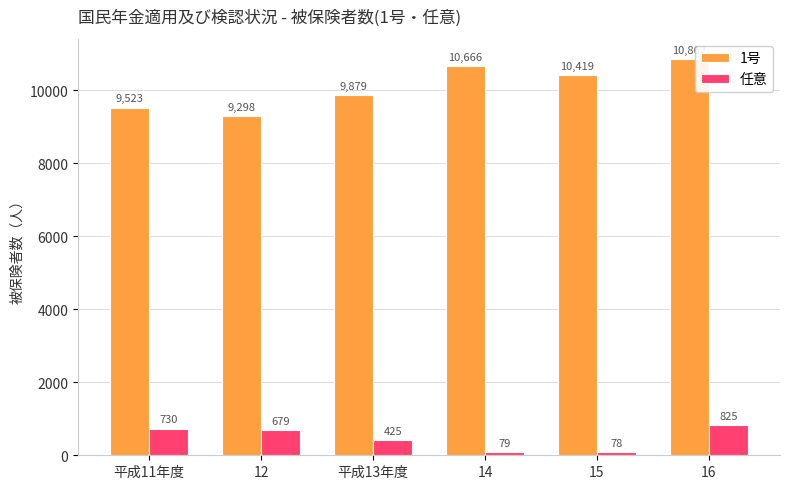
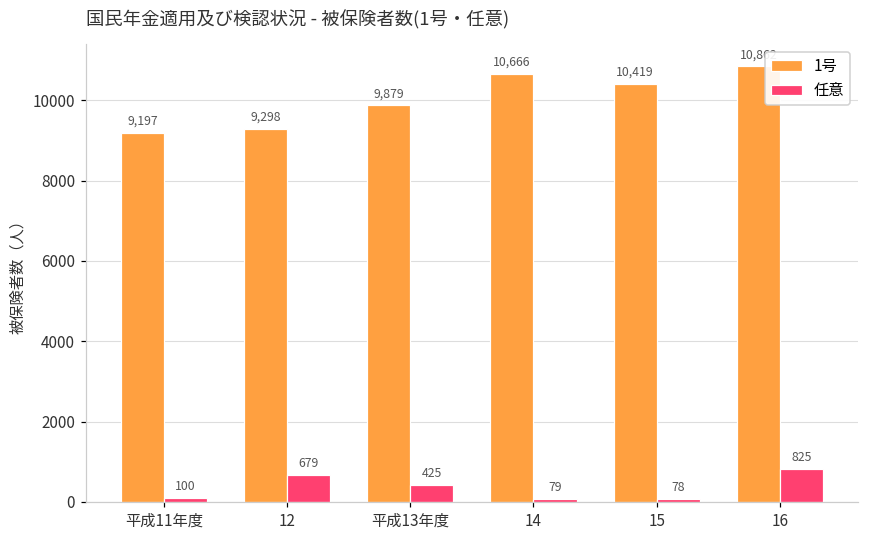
1号, 平成11年度: 9,523 -> 9,197
任意, 平成11年度: 730 -> 100
